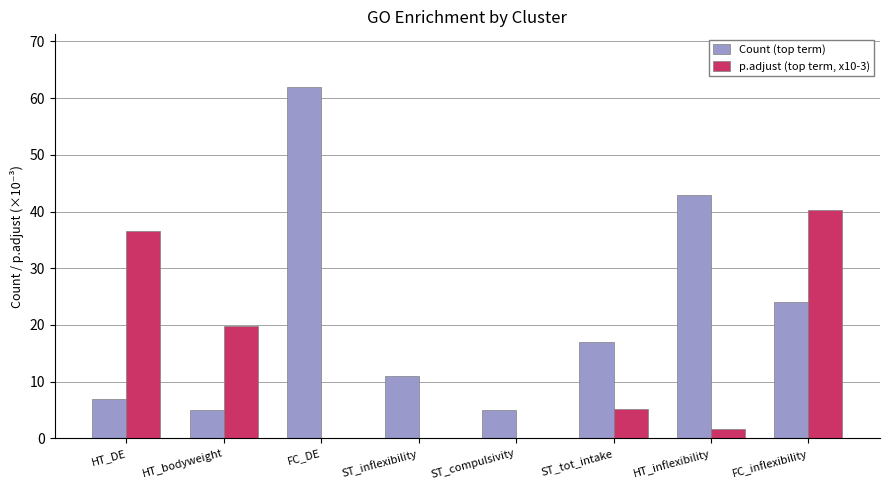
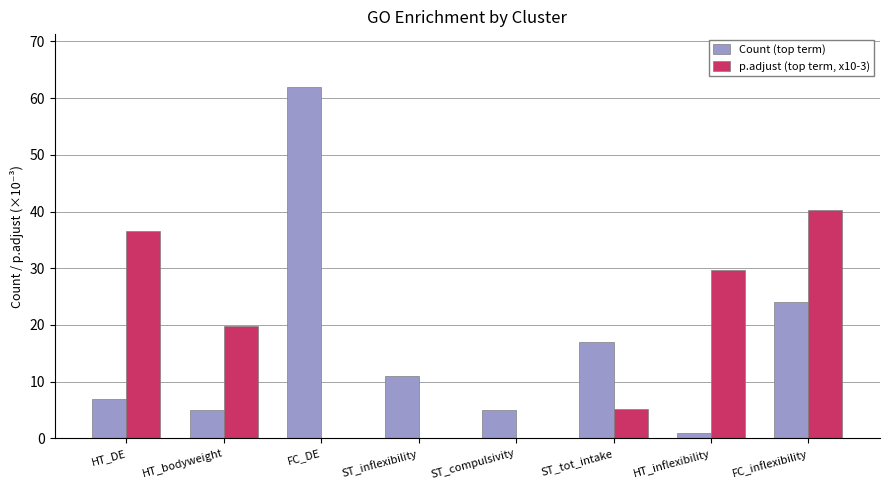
Count (top term), HT_inflexibility: 43 -> 1
p.adjust (top term, x10-3), HT_inflexibility: 2 -> 30
